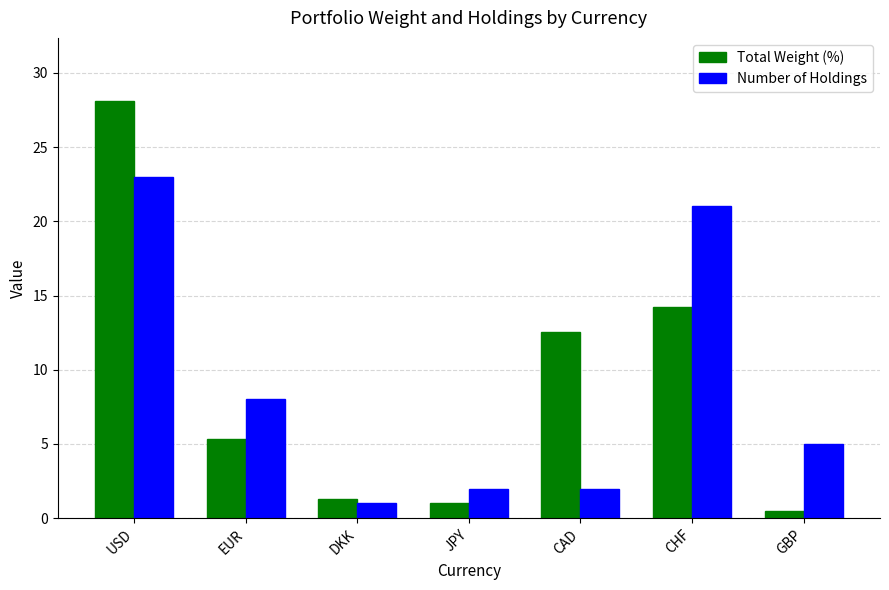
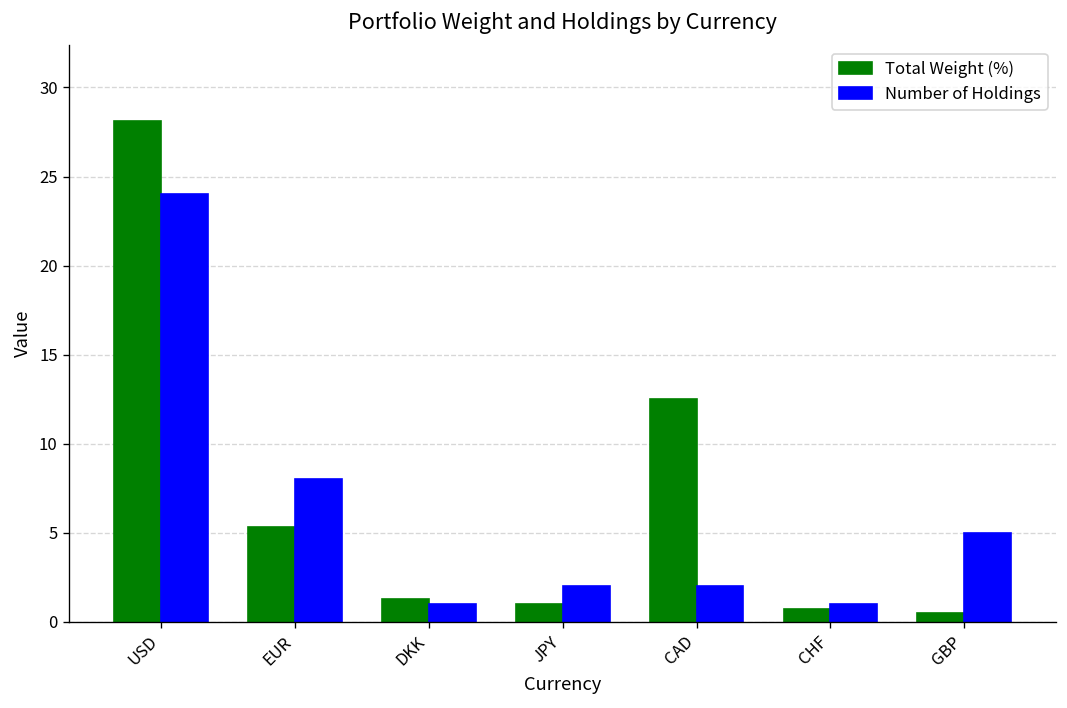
Number of Holdings, USD: 23 -> 24
Total Weight (%), CHF: 14.2 -> 0.7
Number of Holdings, CHF: 21 -> 1
